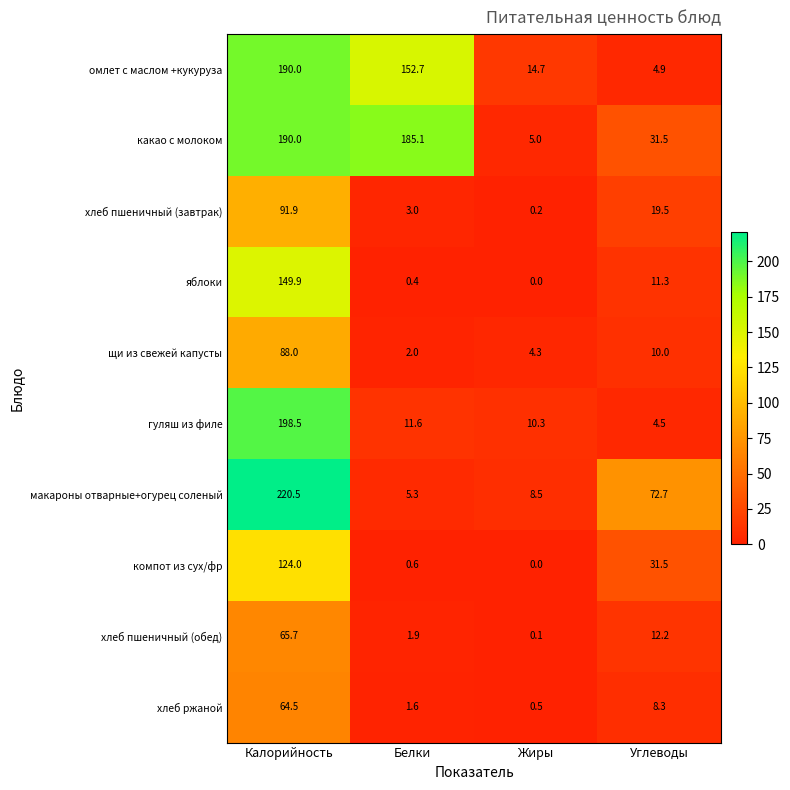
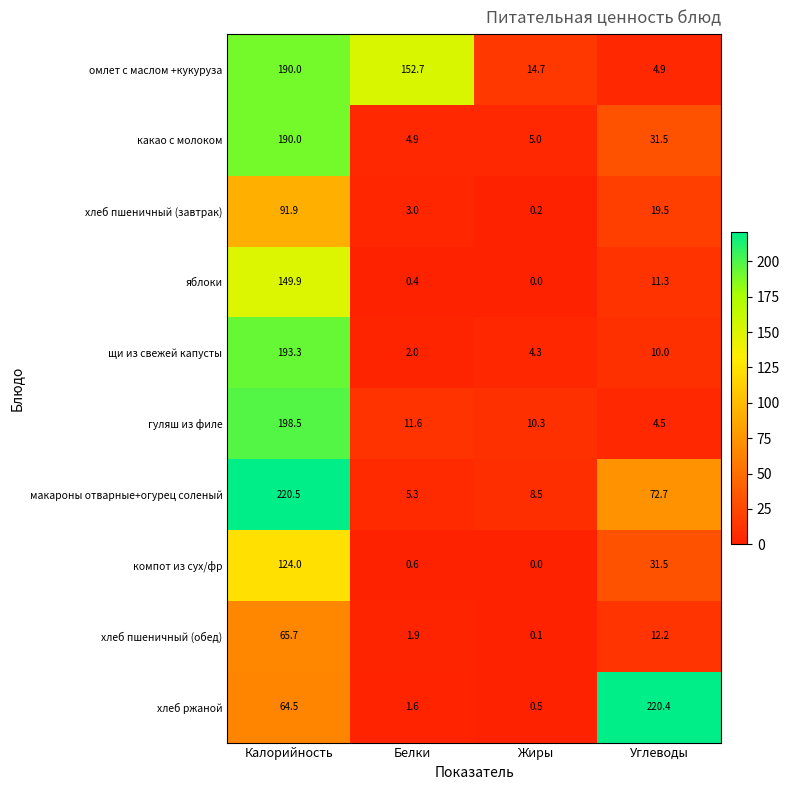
какао с молоком, Белки: 185.1 -> 4.9
щи из свежей капусты, Калорийность: 88.0 -> 193.3
хлеб ржаной, Углеводы: 8.3 -> 220.4
